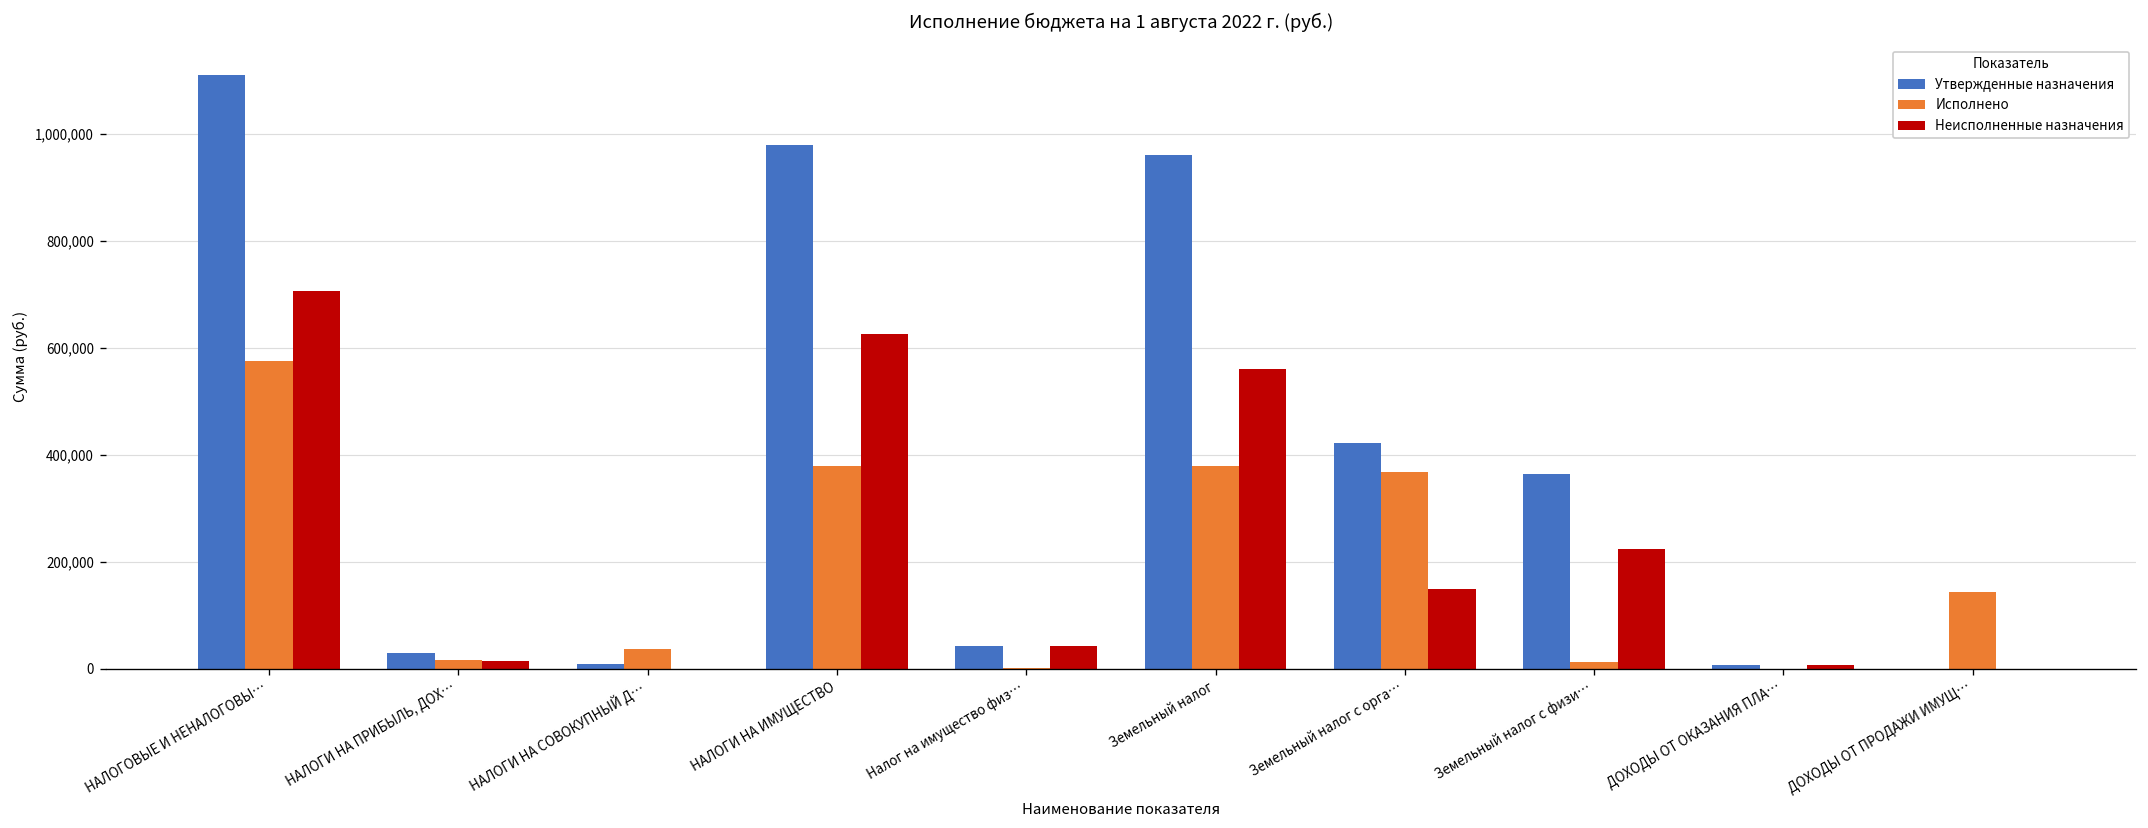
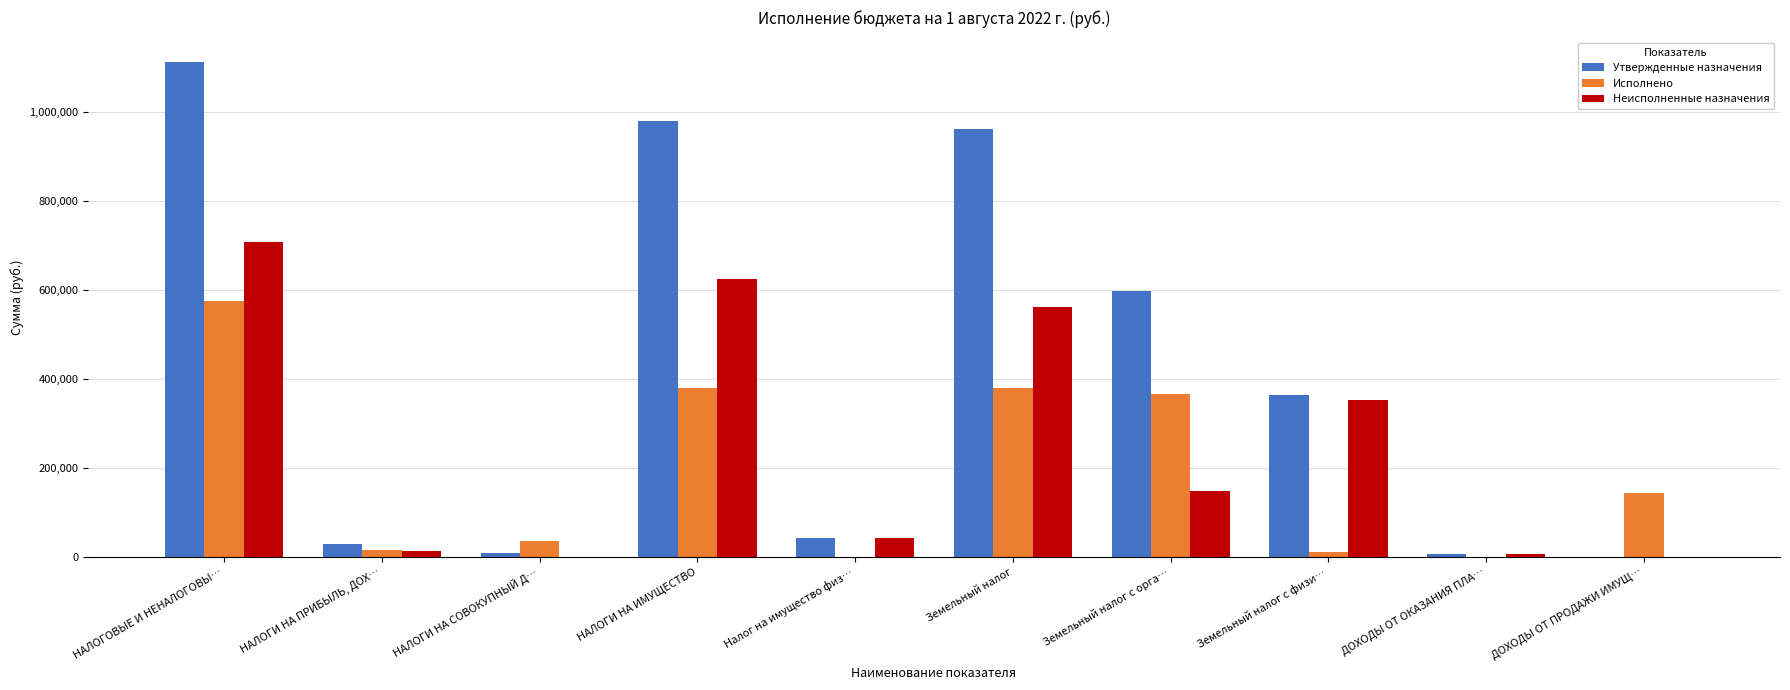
Утвержденные назначения, Земельный налог с орга…: 420,000 -> 600,000
Неисполненные назначения, Земельный налог с физи…: 220,000 -> 350,000
